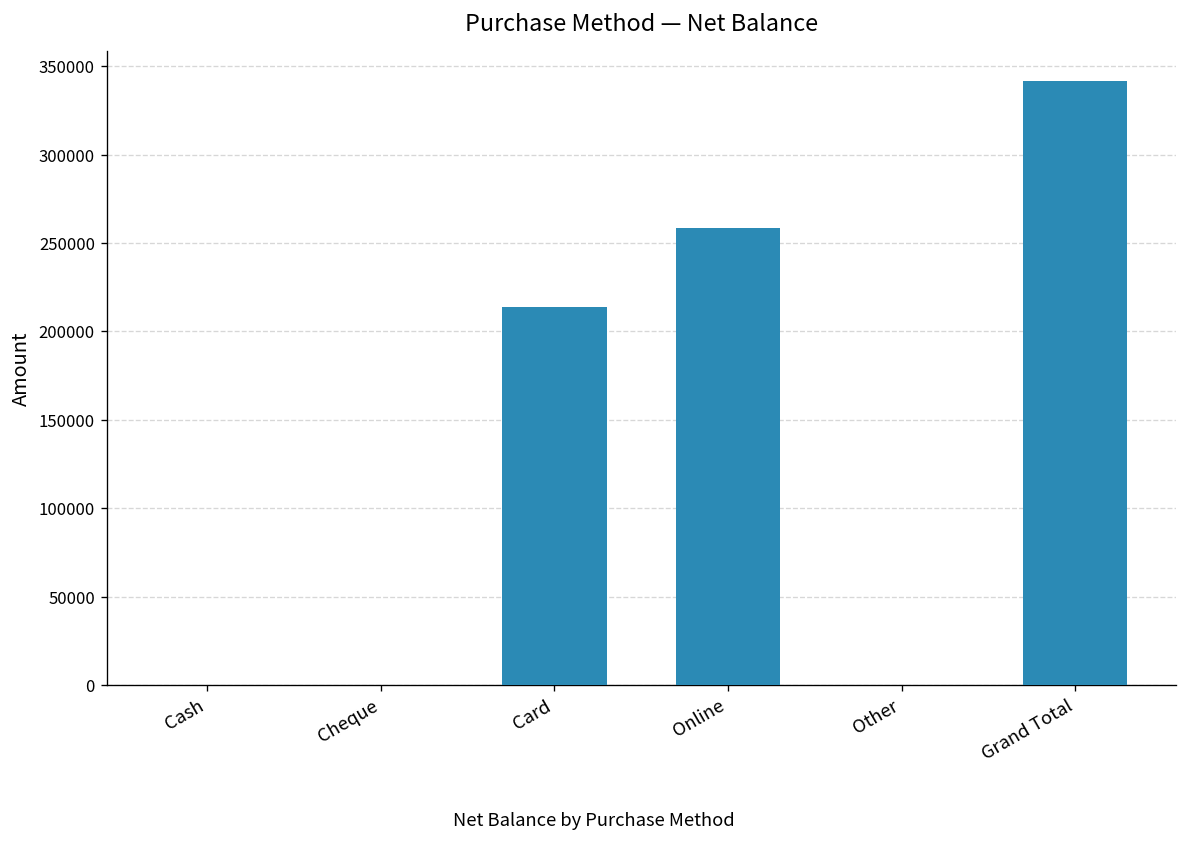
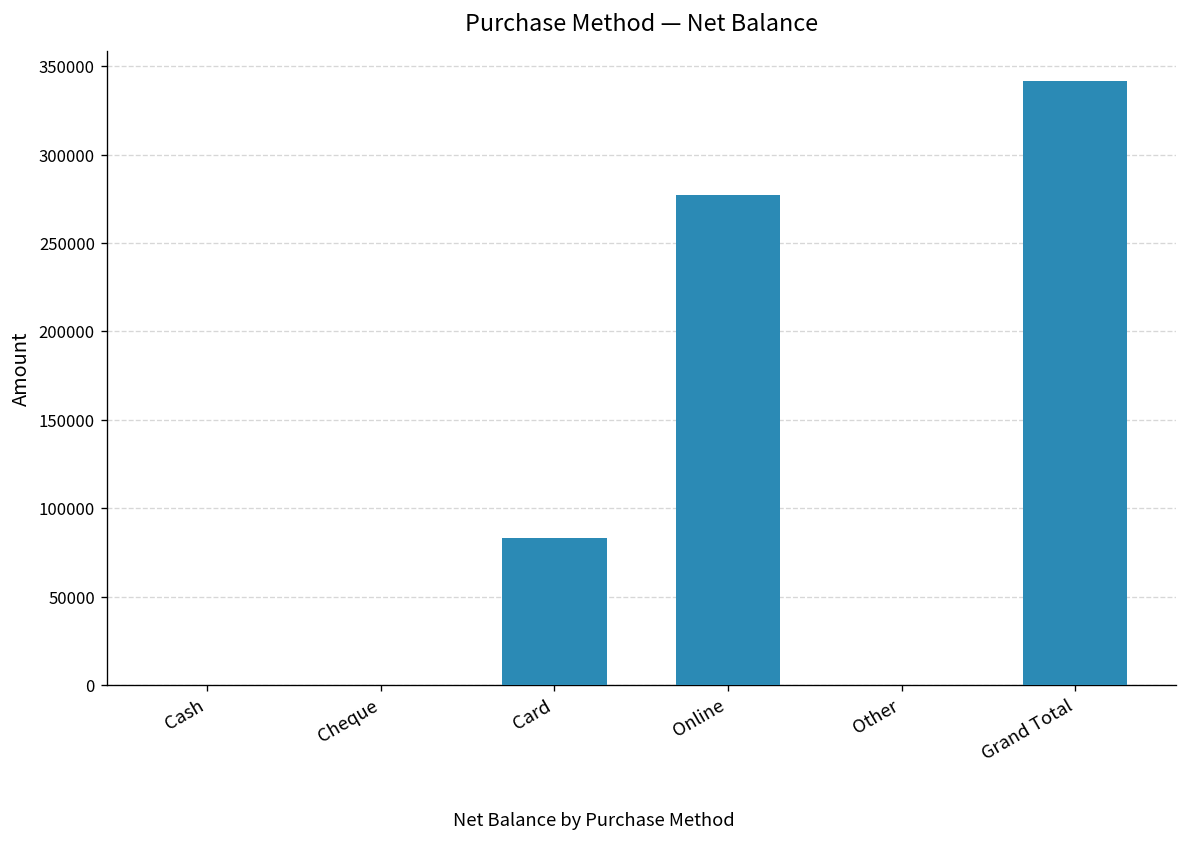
Card: 214000 -> 83000
Online: 258000 -> 277000
